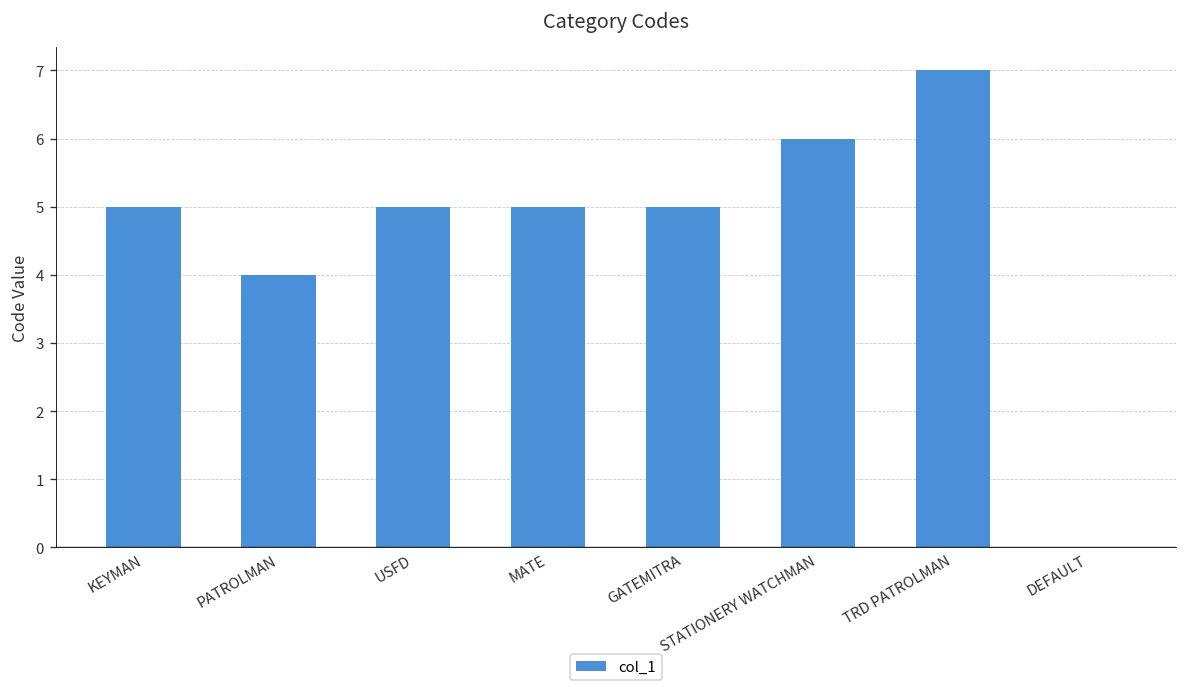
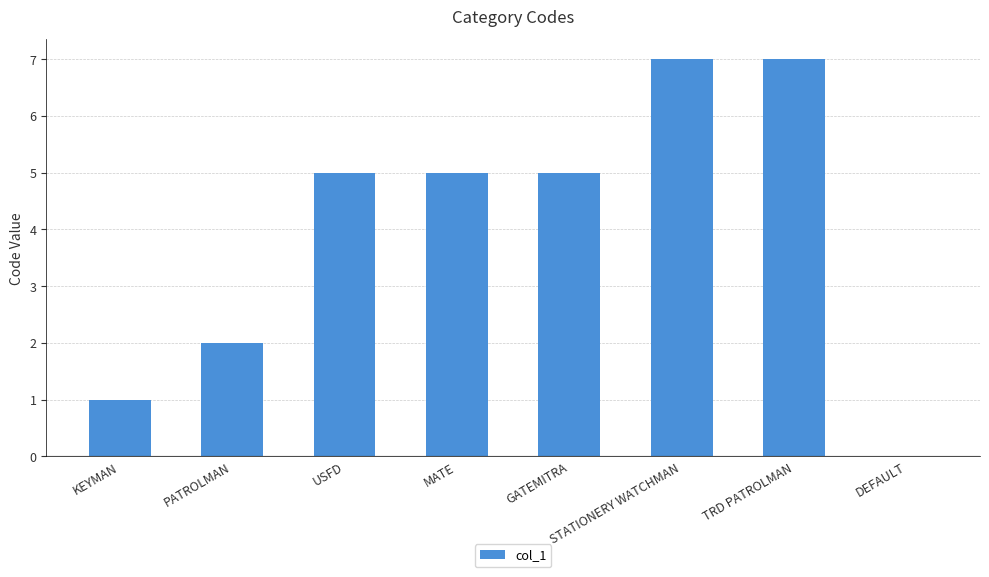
KEYMAN: 5 -> 1
PATROLMAN: 4 -> 2
STATIONERY WATCHMAN: 6 -> 7
